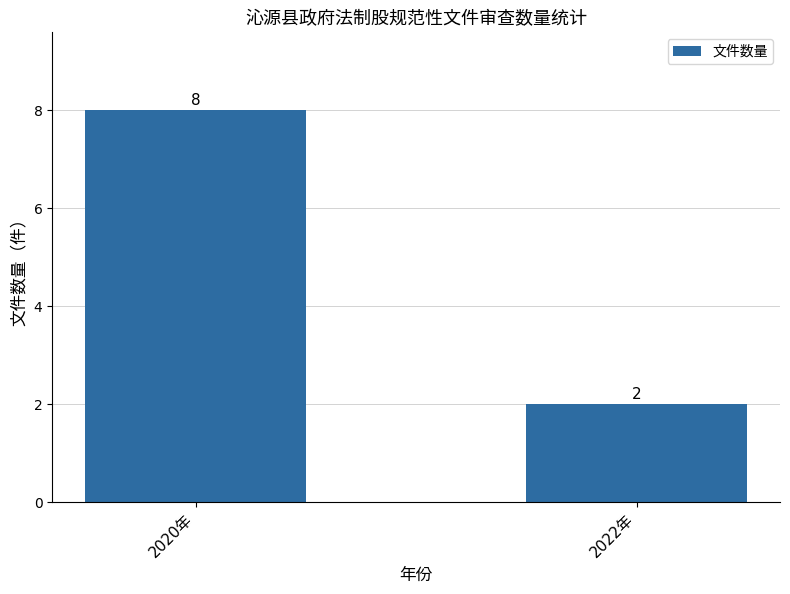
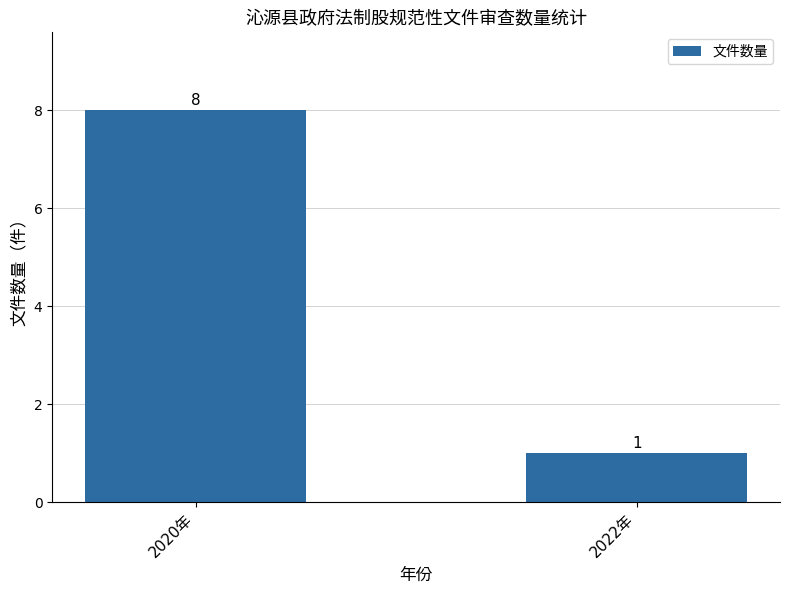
2022年: 2 -> 1
